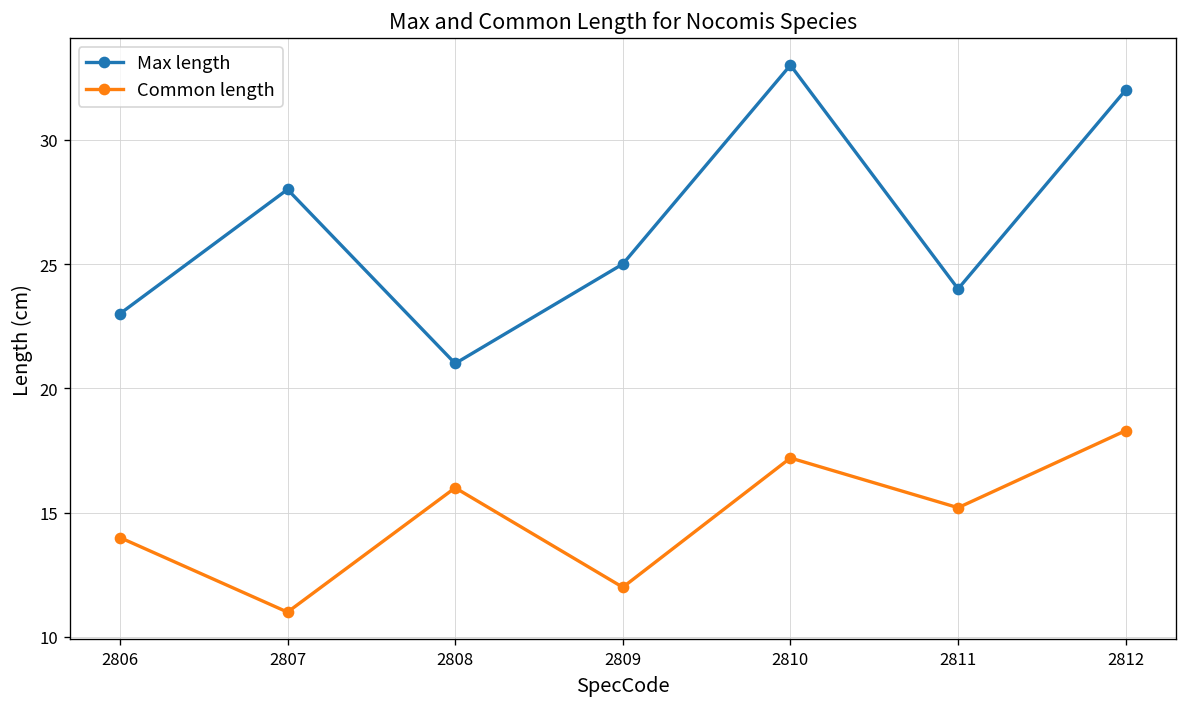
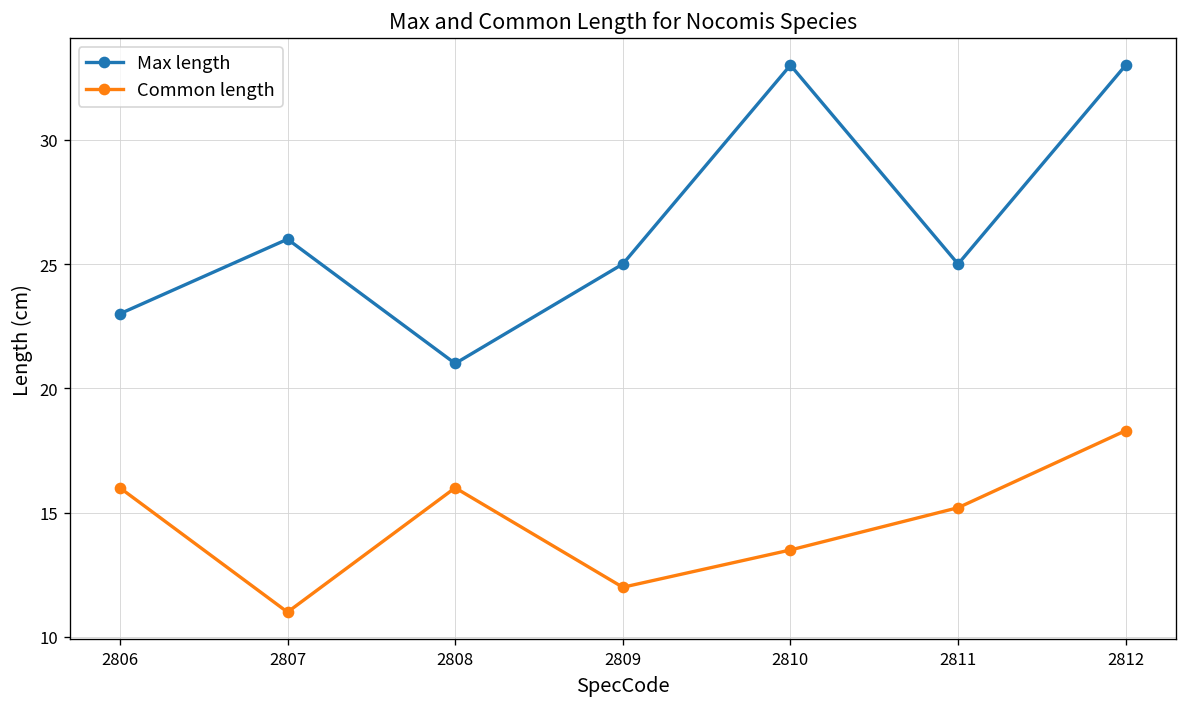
Common length, 2806: 14 -> 16
Max length, 2807: 28 -> 26
Common length, 2810: 17.2 -> 13.5
Max length, 2811: 24 -> 25
Max length, 2812: 32 -> 33
